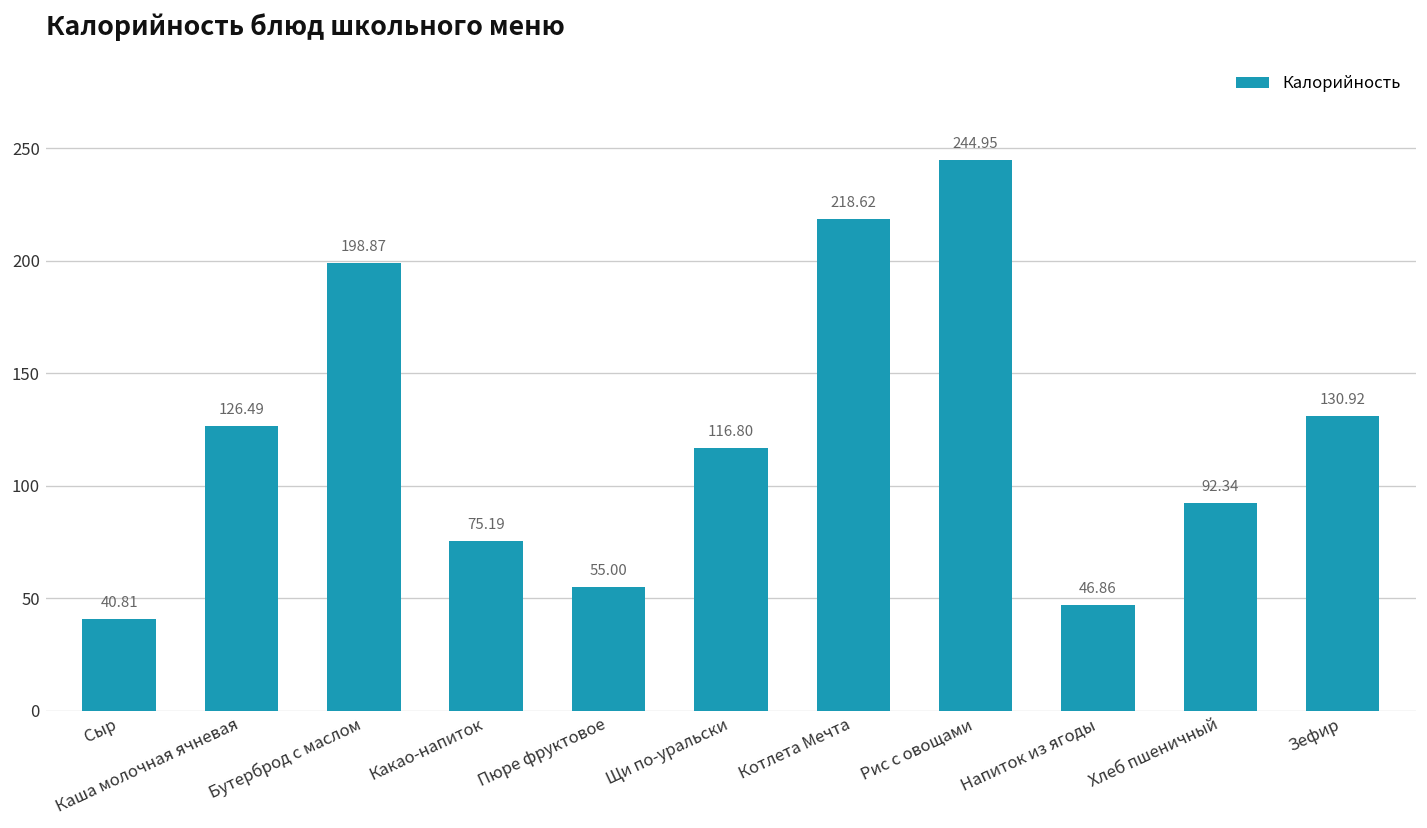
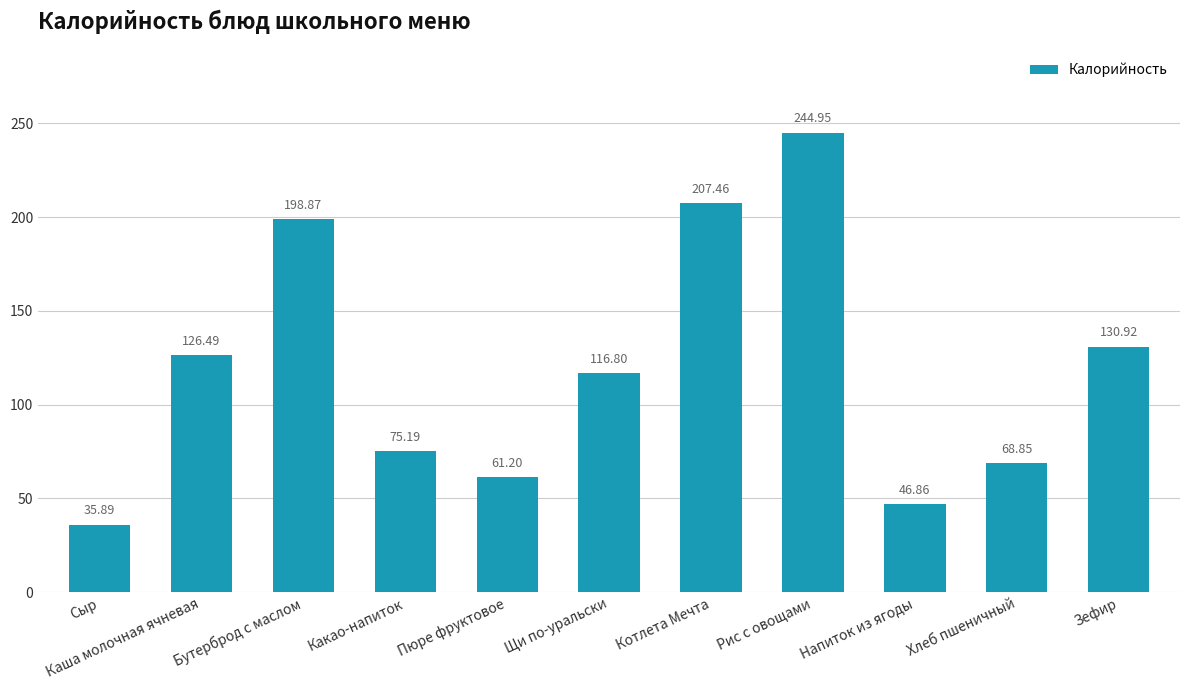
Сыр: 40.81 -> 35.89
Пюре фруктовое: 55.00 -> 61.20
Котлета Мечта: 218.62 -> 207.46
Хлеб пшеничный: 92.34 -> 68.85
